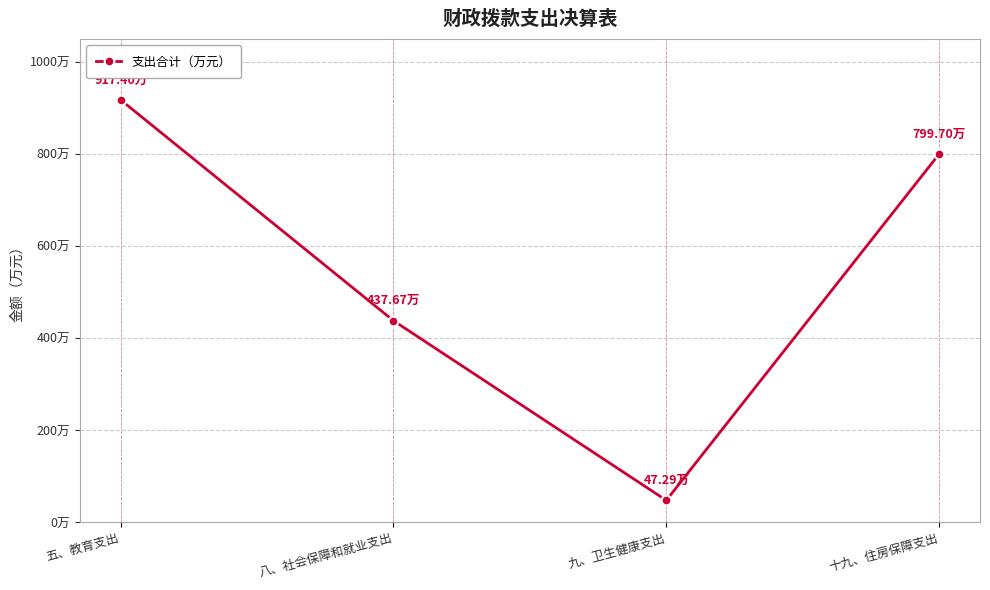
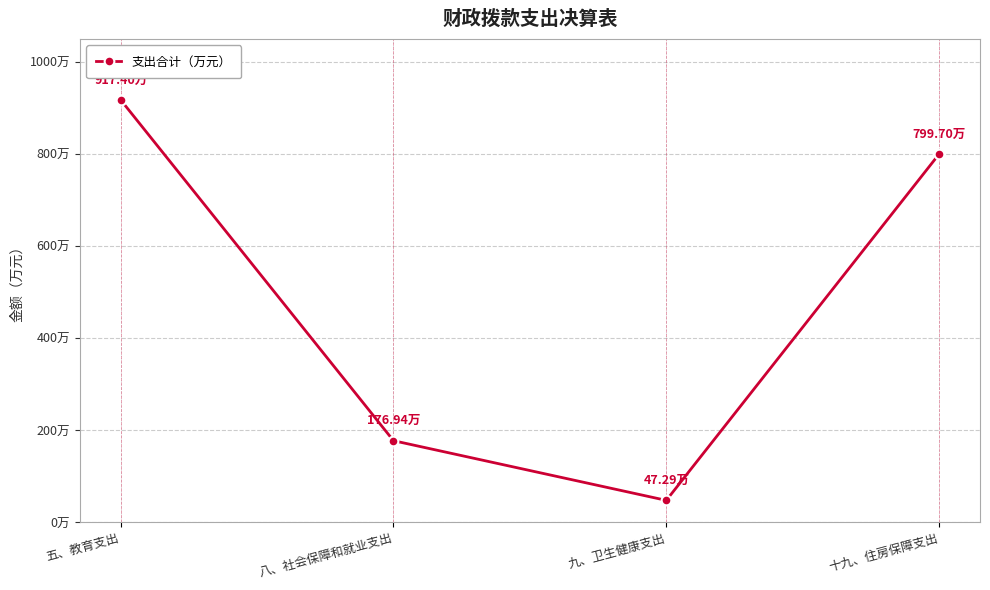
八、社会保障和就业支出: 437.67万 -> 176.94万
